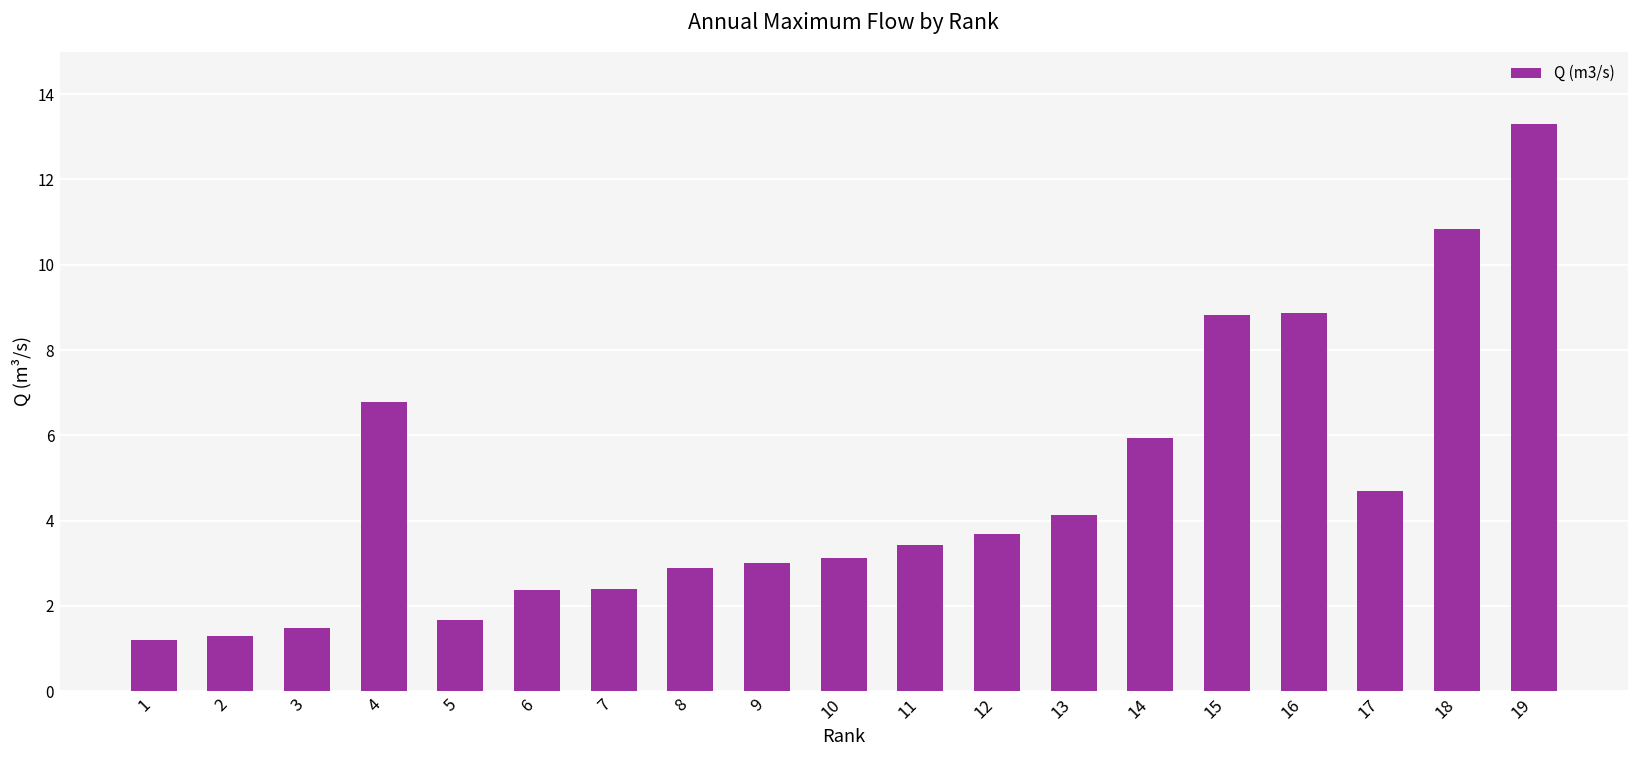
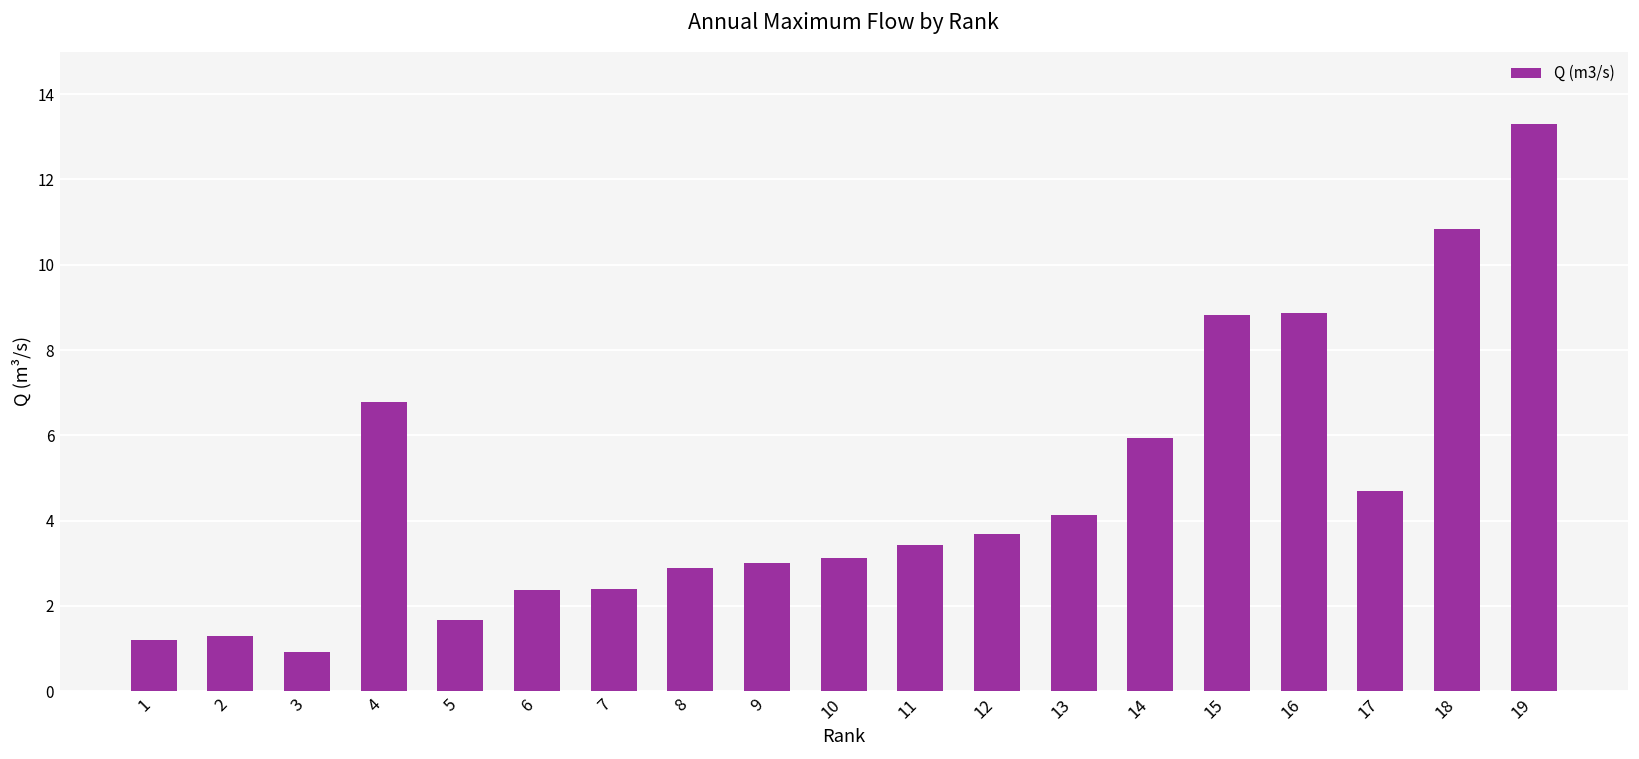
3: 1.5 -> 0.9
